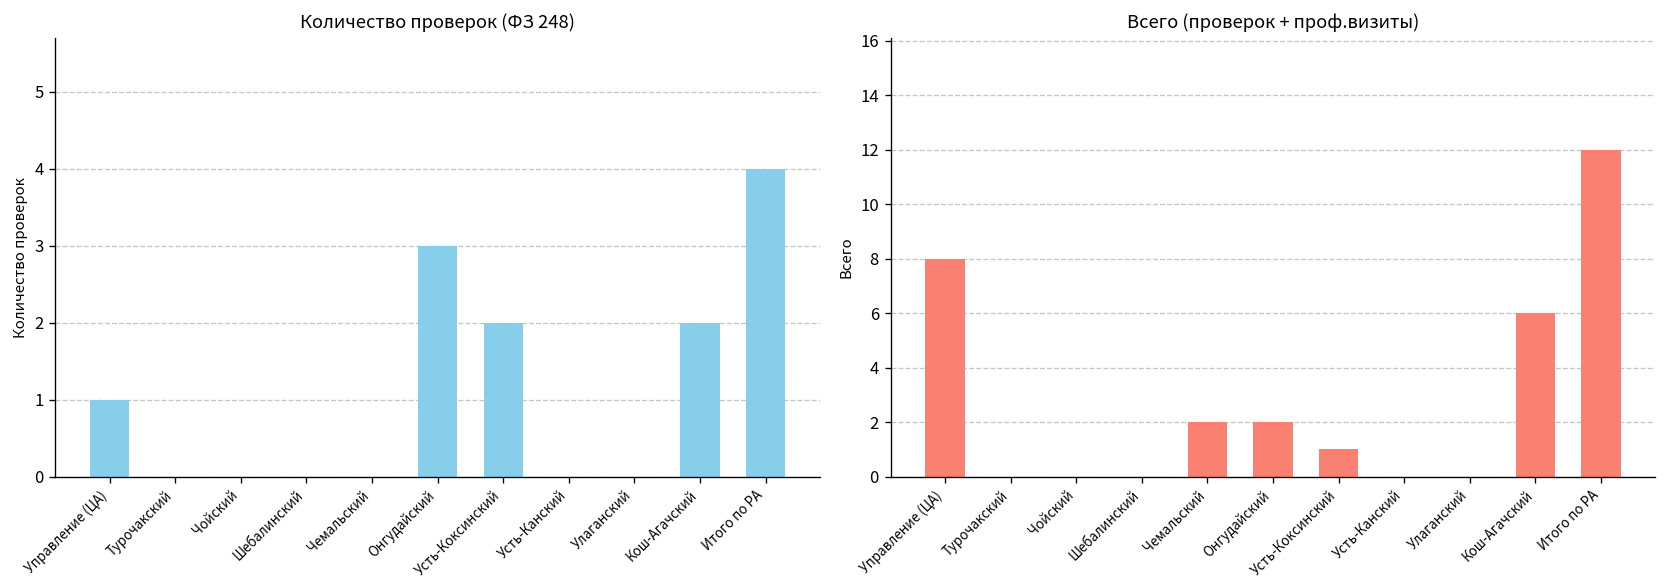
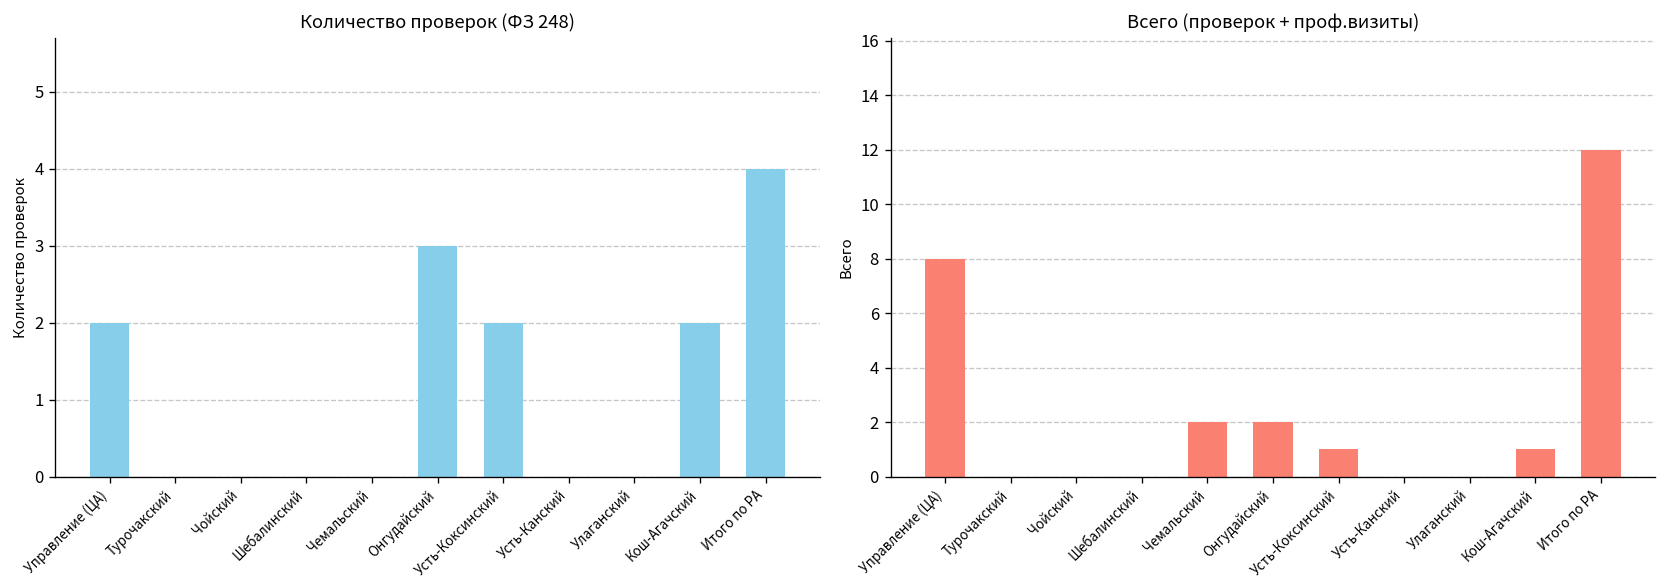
Количество проверок (ФЗ 248), Управление (ЦА): 1 -> 2
Всего (проверок + проф.визиты), Кош-Агачский: 6 -> 1
